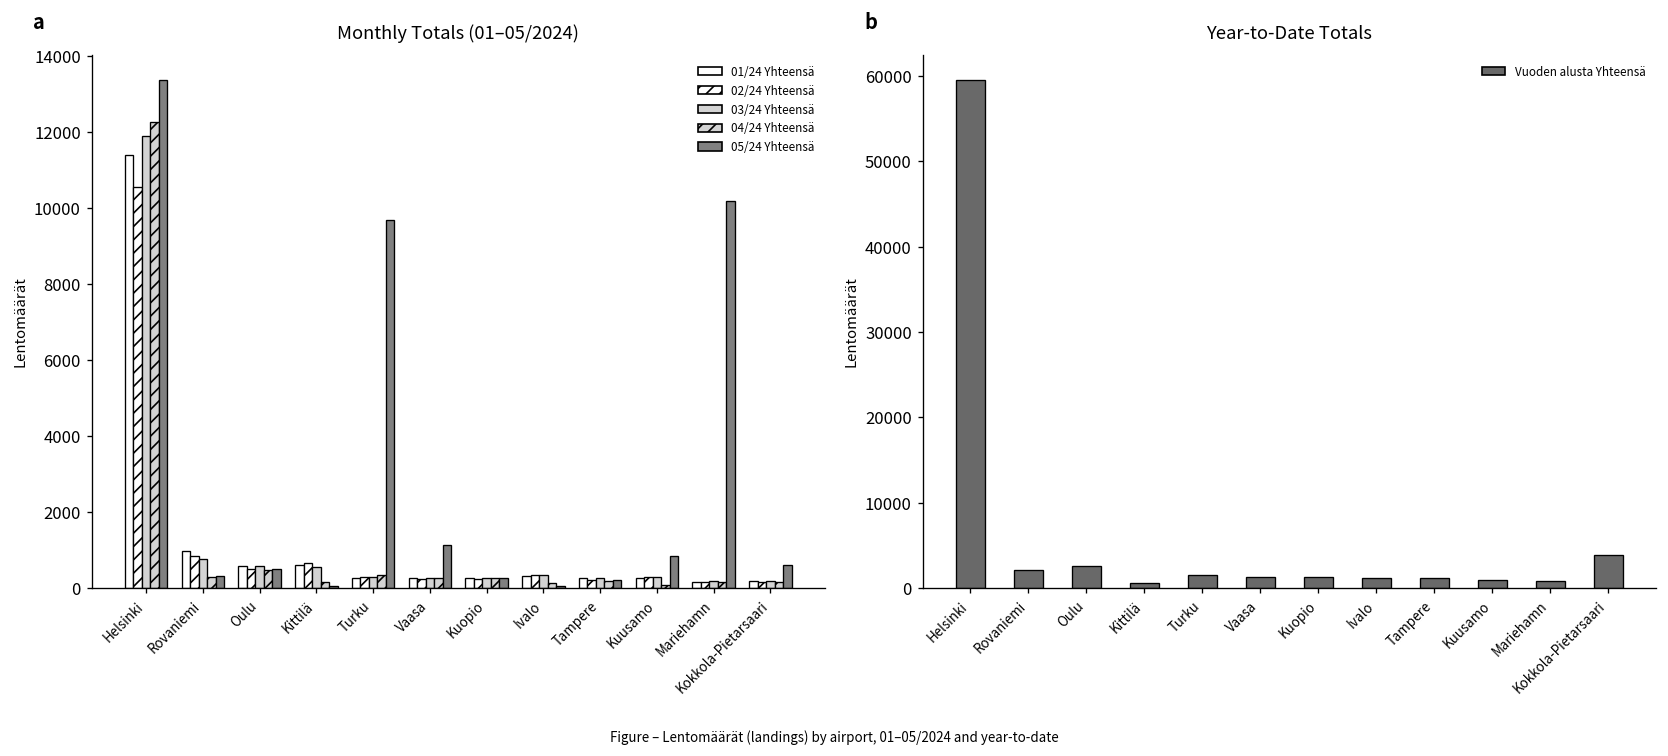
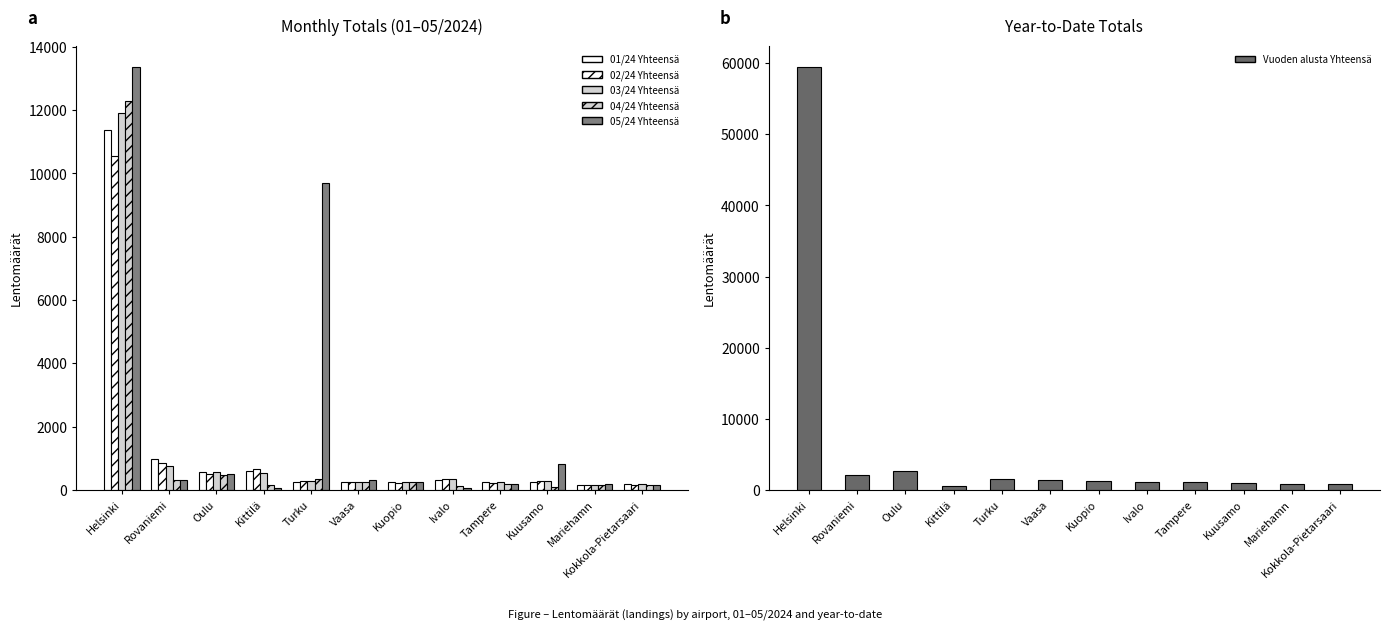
Monthly Totals (01–05/2024), 05/24 Yhteensä, Vaasa: 1100 -> 300
Monthly Totals (01–05/2024), 05/24 Yhteensä, Mariehamn: 10200 -> 200
Monthly Totals (01–05/2024), 05/24 Yhteensä, Kokkola-Pietarsaari: 600 -> 100
Year-to-Date Totals, Kokkola-Pietarsaari: 4000 -> 1000
